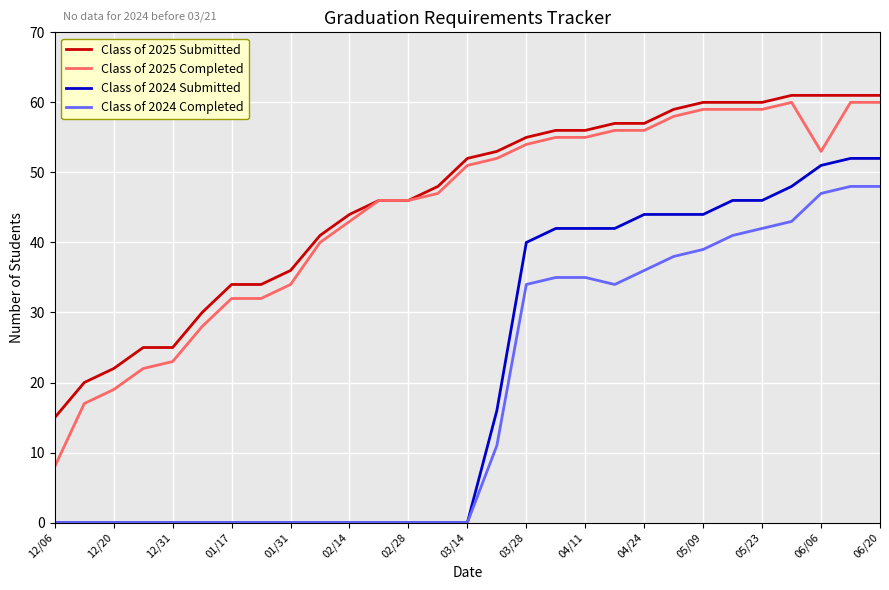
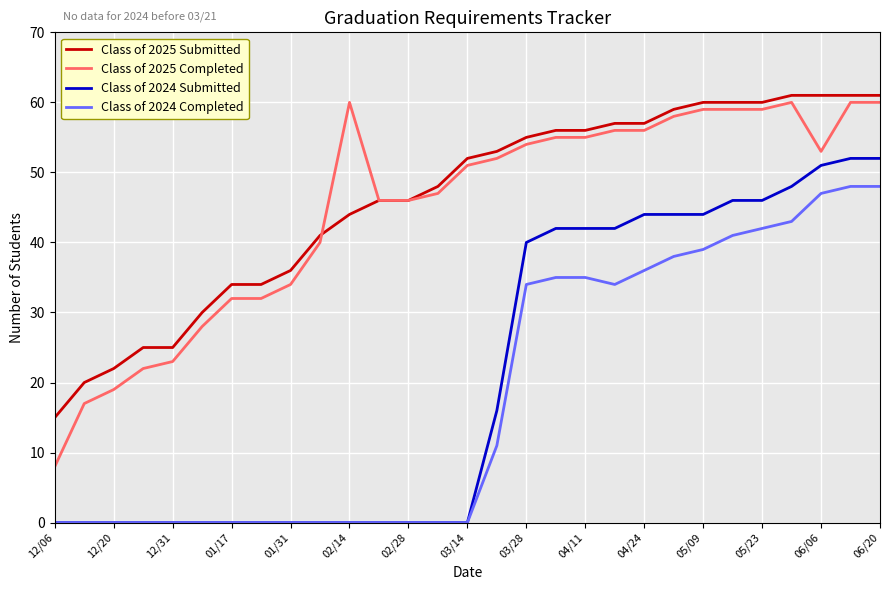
Class of 2025 Completed, 02/14: 43 -> 60
